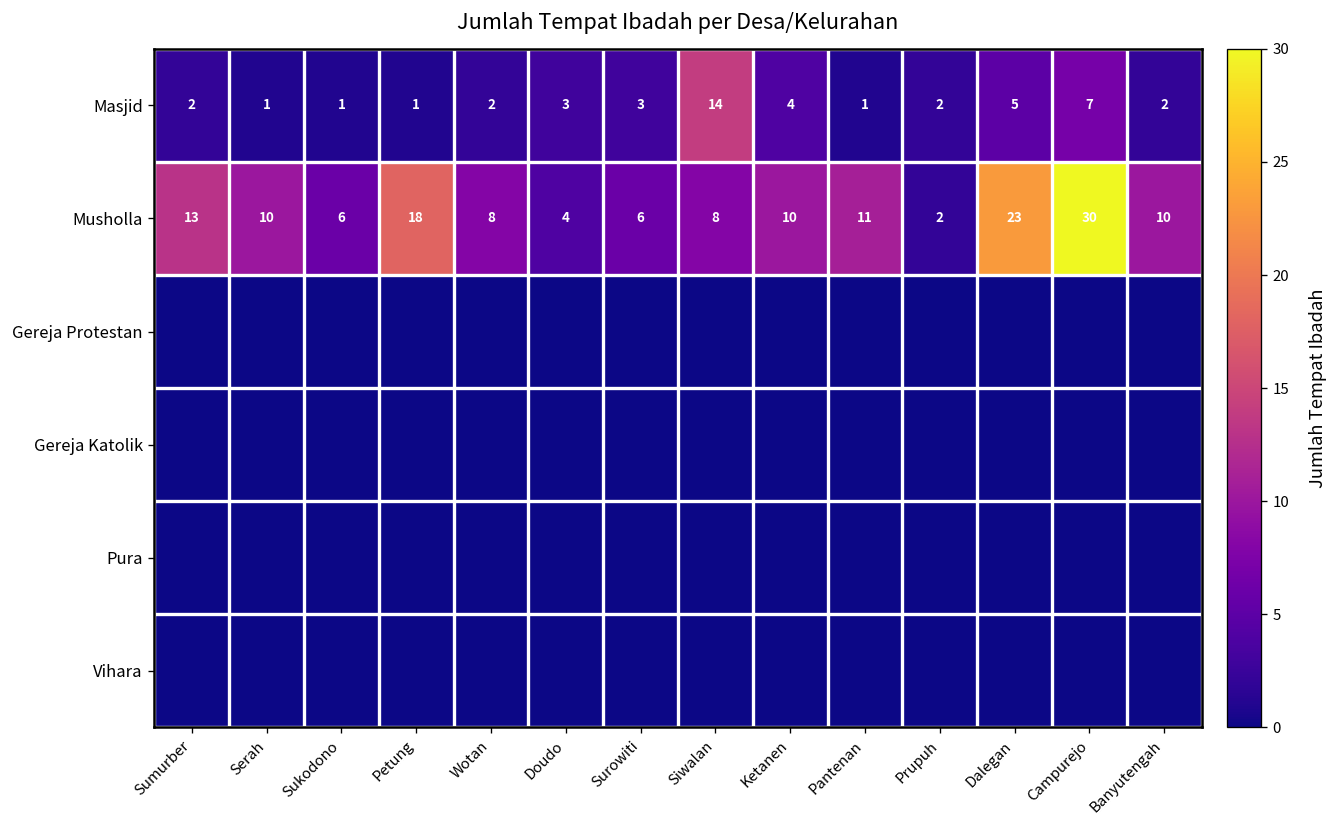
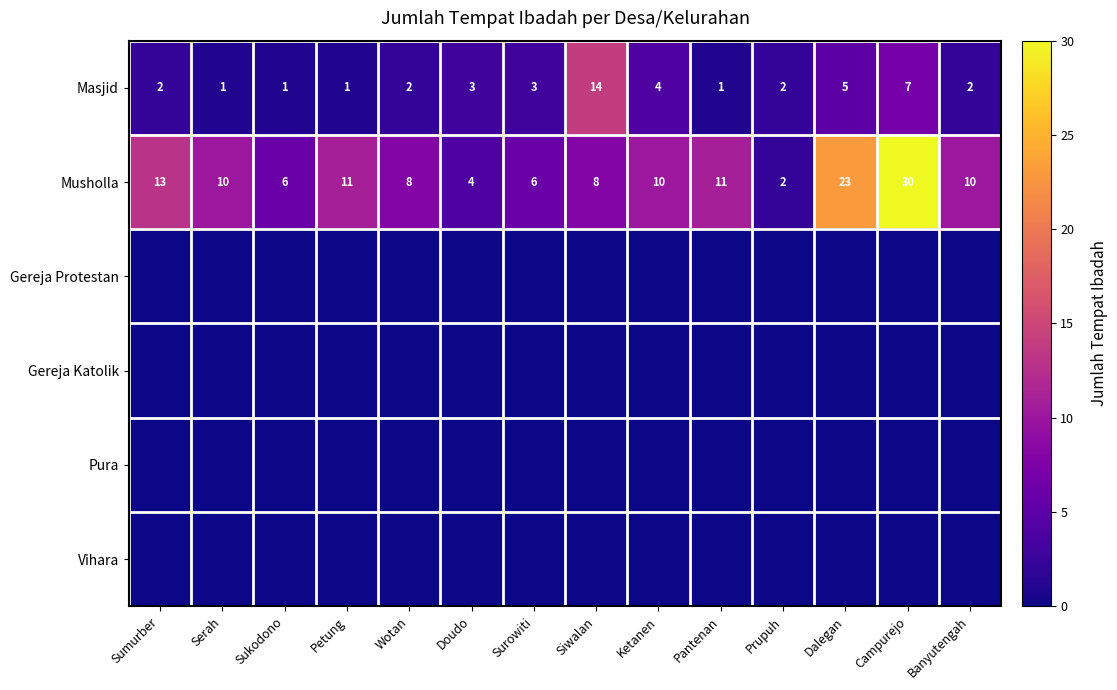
Musholla, Petung: 18 -> 11
